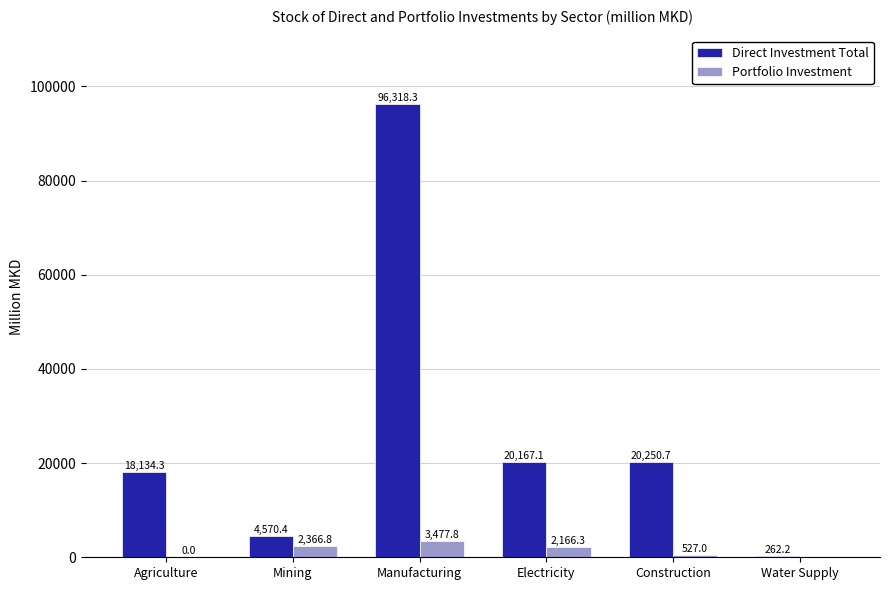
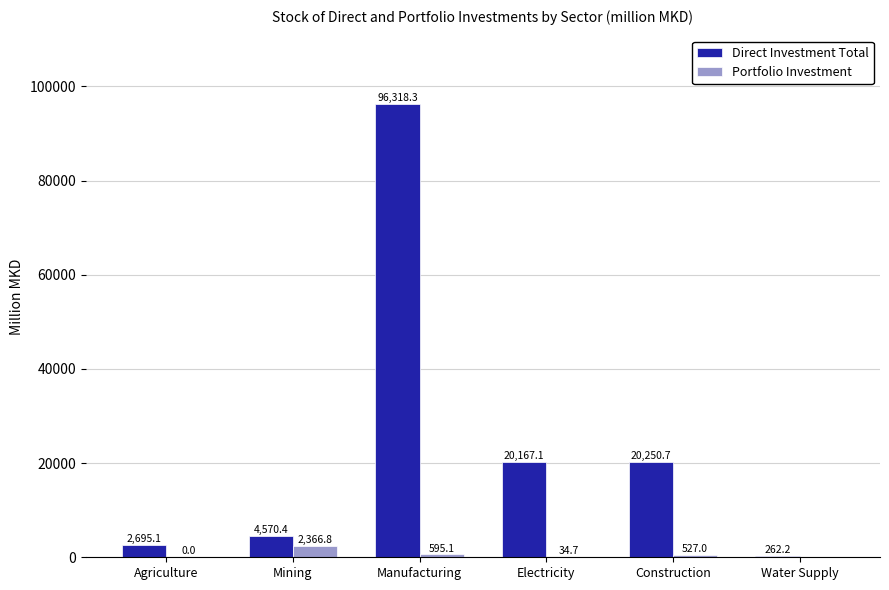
Direct Investment Total, Agriculture: 18,134.3 -> 2,695.1
Portfolio Investment, Manufacturing: 3,477.8 -> 595.1
Portfolio Investment, Electricity: 2,166.3 -> 34.7
